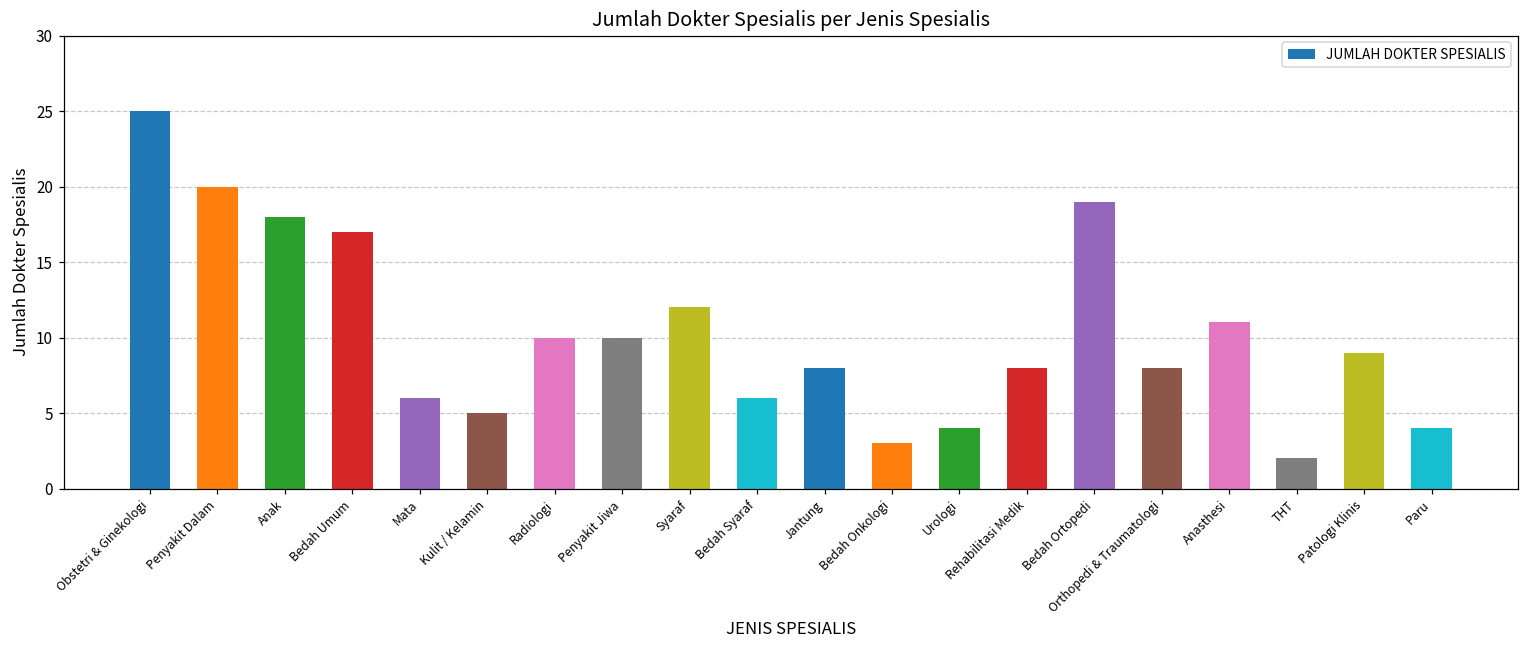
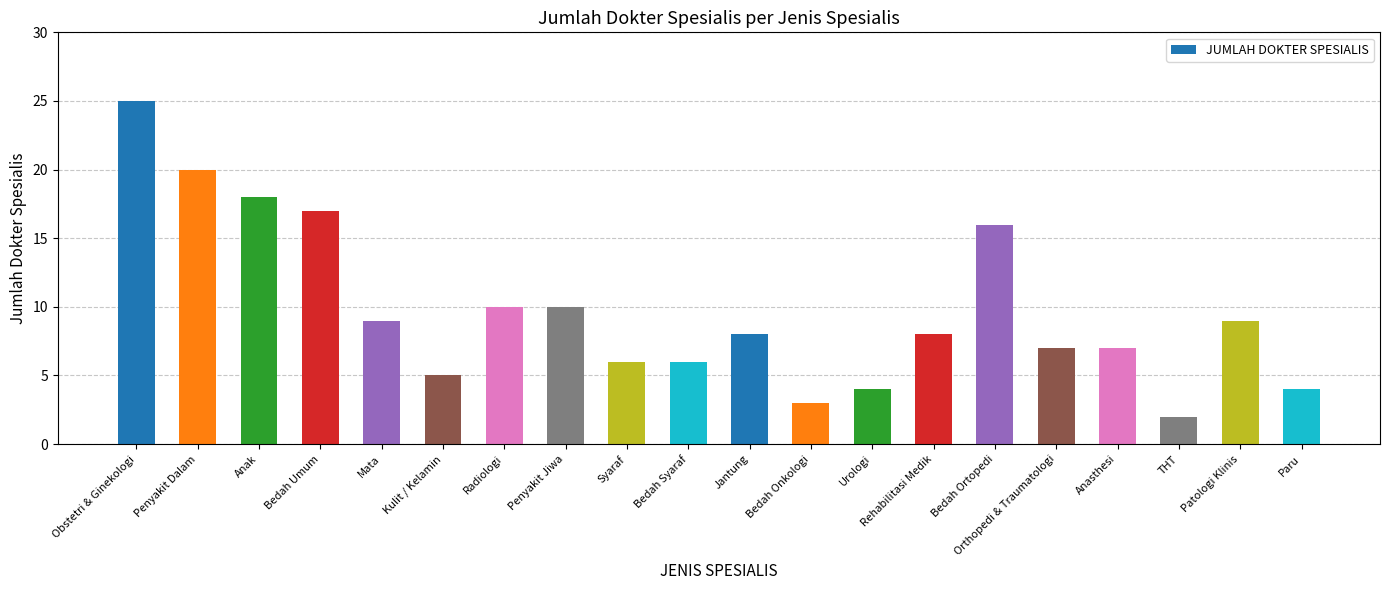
Mata: 6 -> 9
Syaraf: 12 -> 6
Bedah Ortopedi: 19 -> 16
Orthopedi & Traumatologi: 8 -> 7
Anasthesi: 11 -> 7
